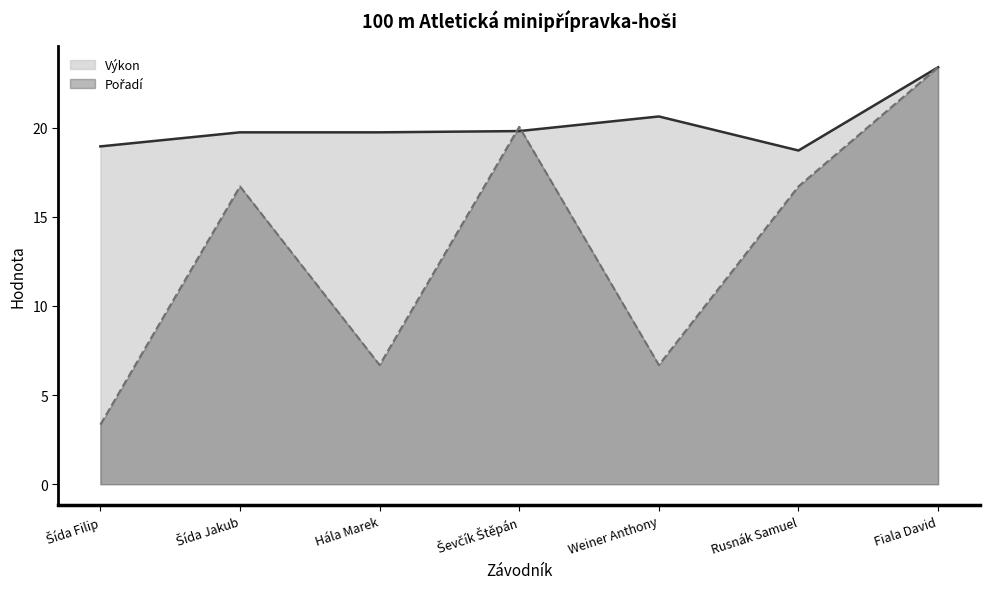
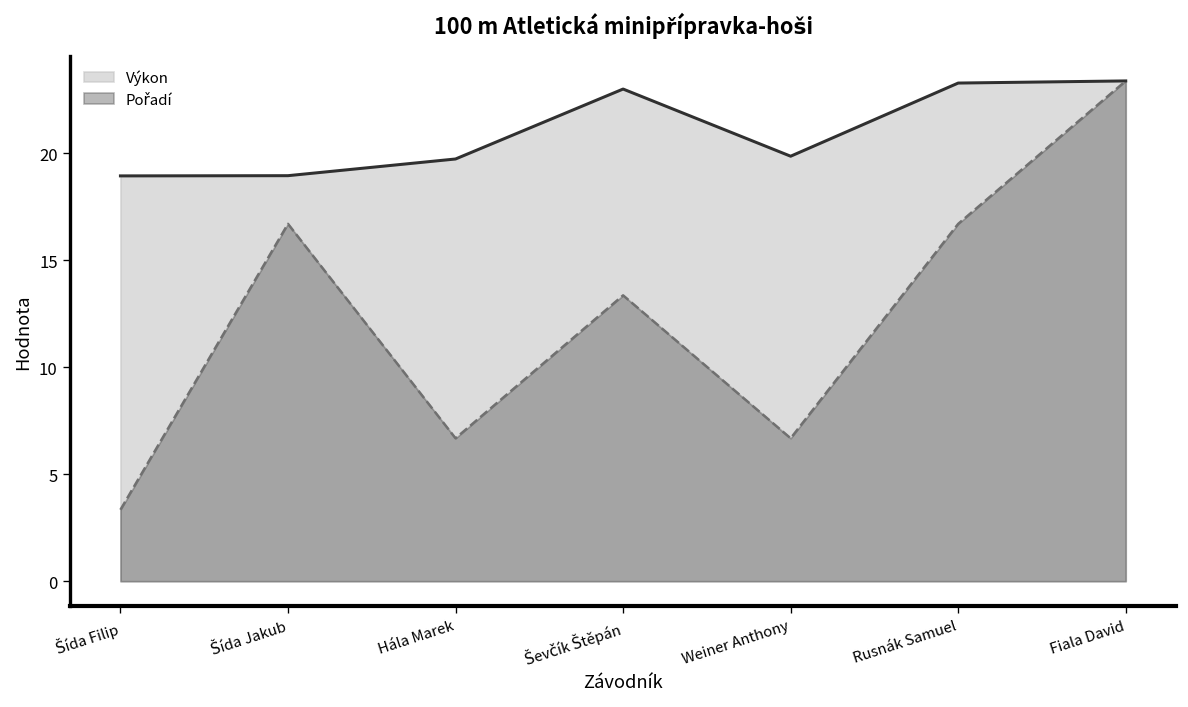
Výkon, Šída Jakub: 19.7 -> 19.0
Výkon, Ševčík Štěpán: 19.8 -> 23.0
Pořadí, Ševčík Štěpán: 20.0 -> 13.4
Výkon, Weiner Anthony: 20.6 -> 19.9
Výkon, Rusnák Samuel: 18.7 -> 23.3
